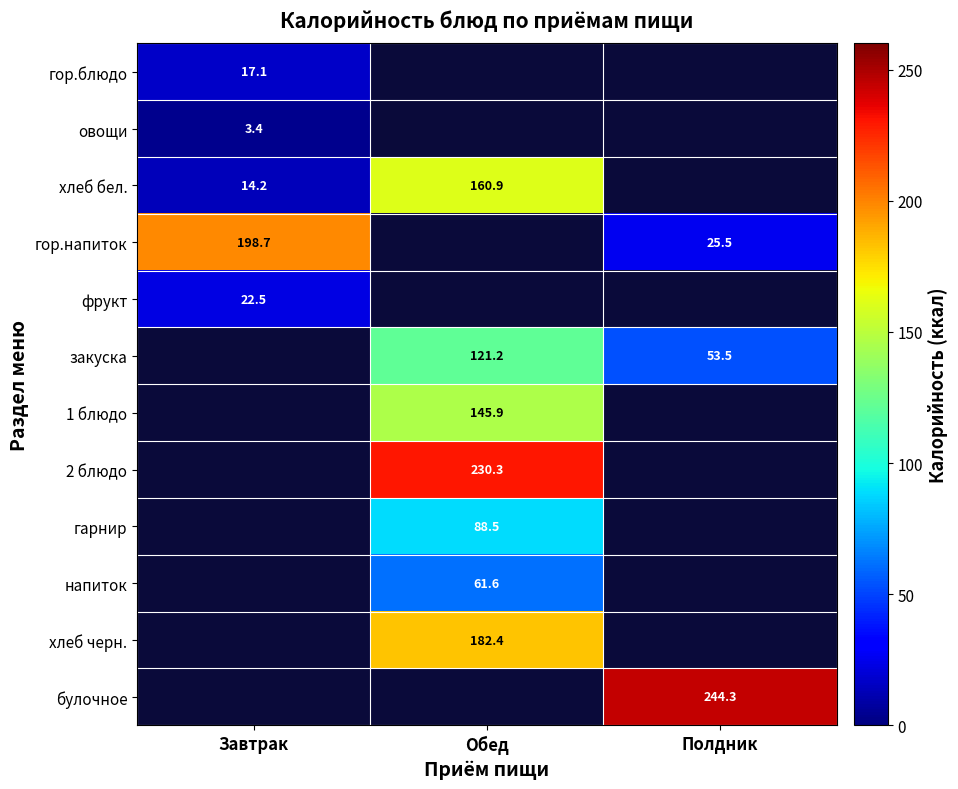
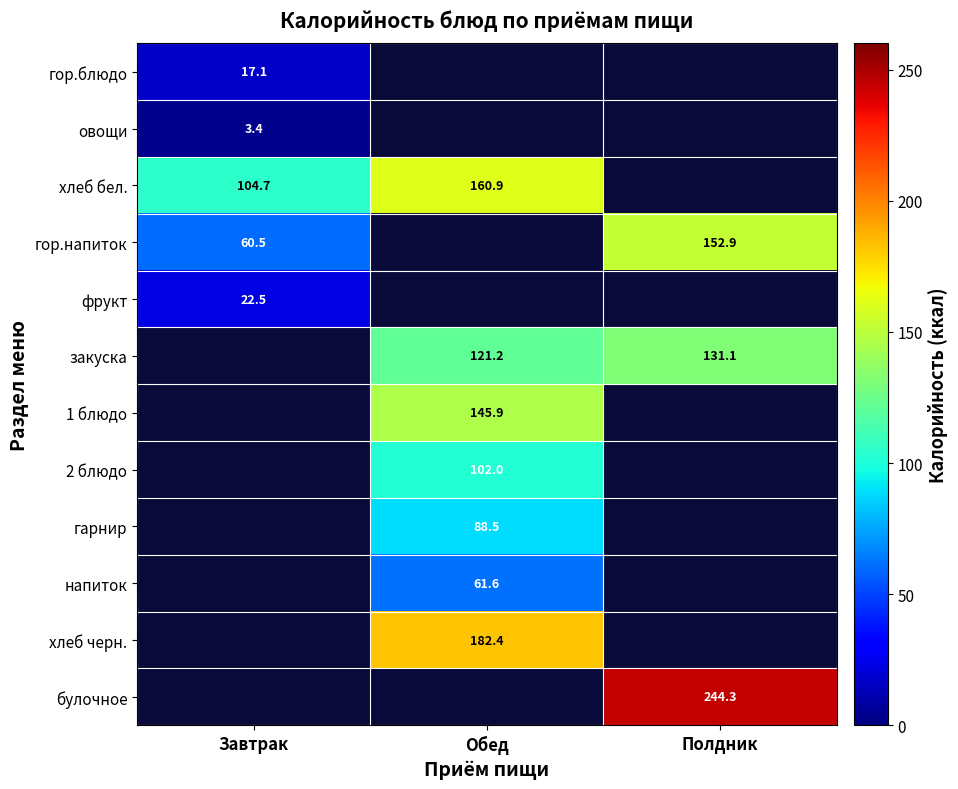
хлеб бел., Завтрак: 14.2 -> 104.7
гор.напиток, Завтрак: 198.7 -> 60.5
гор.напиток, Полдник: 25.5 -> 152.9
закуска, Полдник: 53.5 -> 131.1
2 блюдо, Обед: 230.3 -> 102.0
